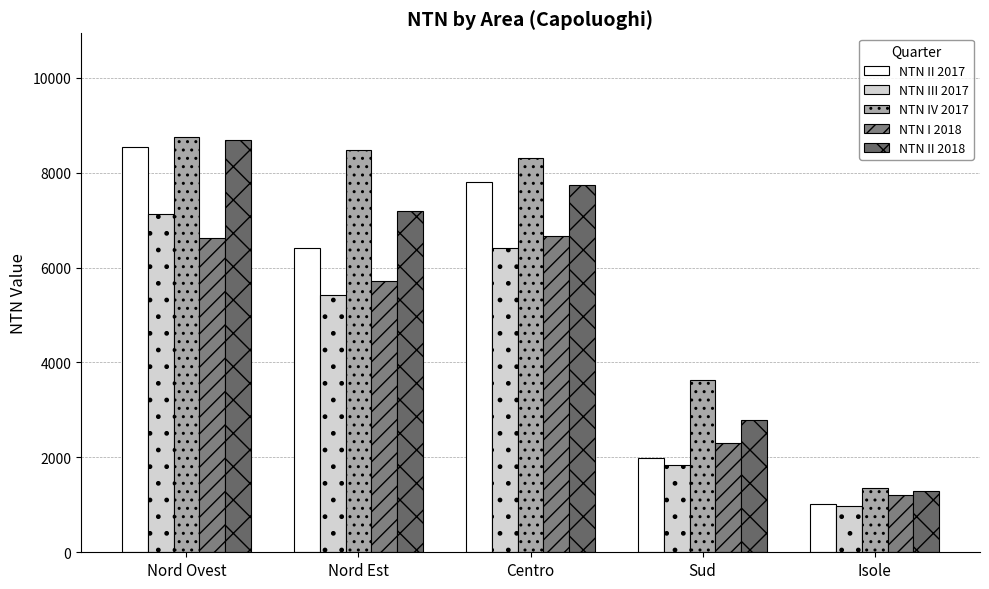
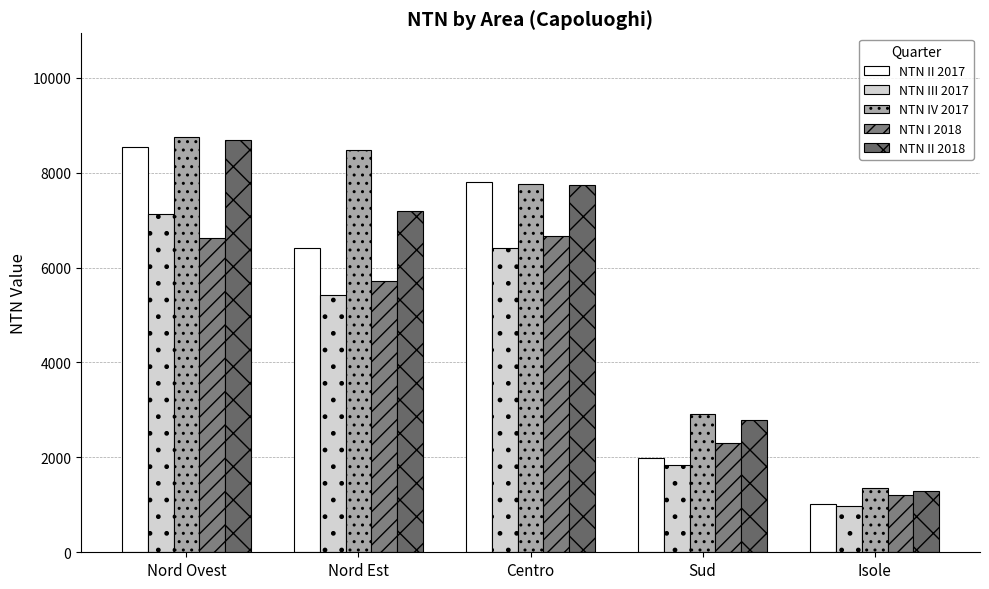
NTN IV 2017, Centro: 8300 -> 7800
NTN IV 2017, Sud: 3600 -> 2900
